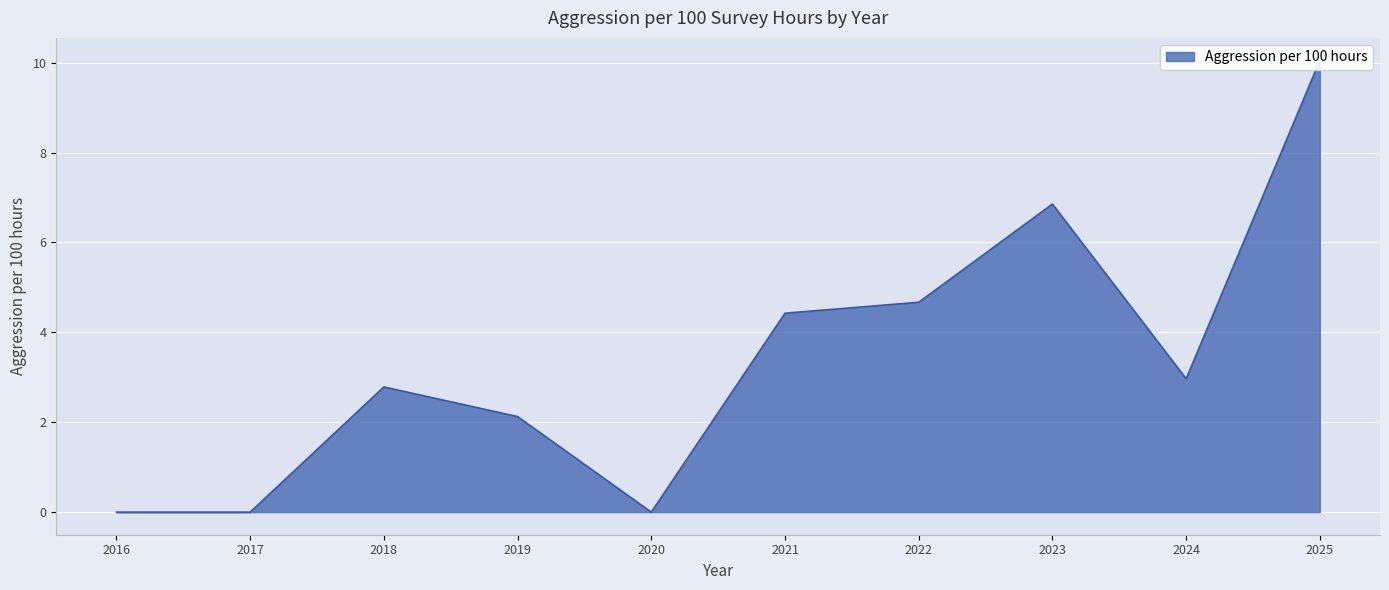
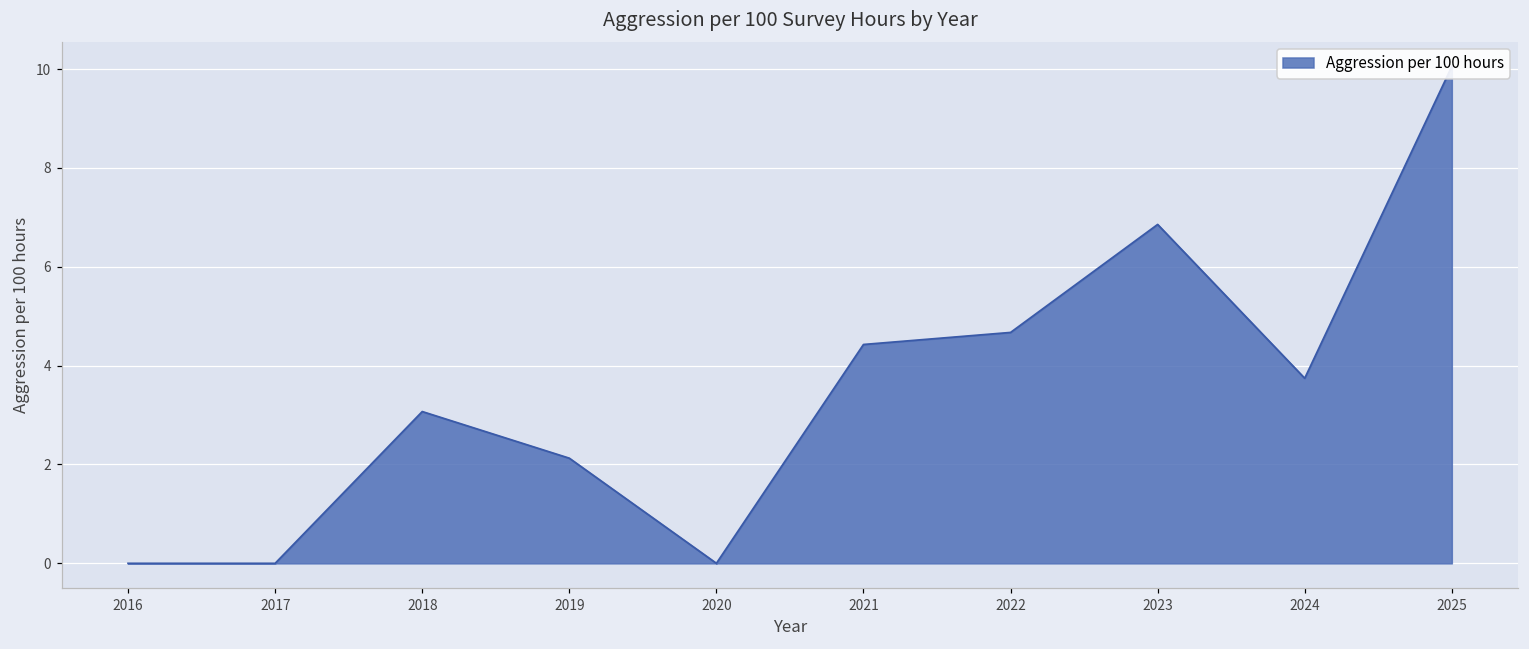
2018: 2.8 -> 3.1
2024: 3.0 -> 3.7
